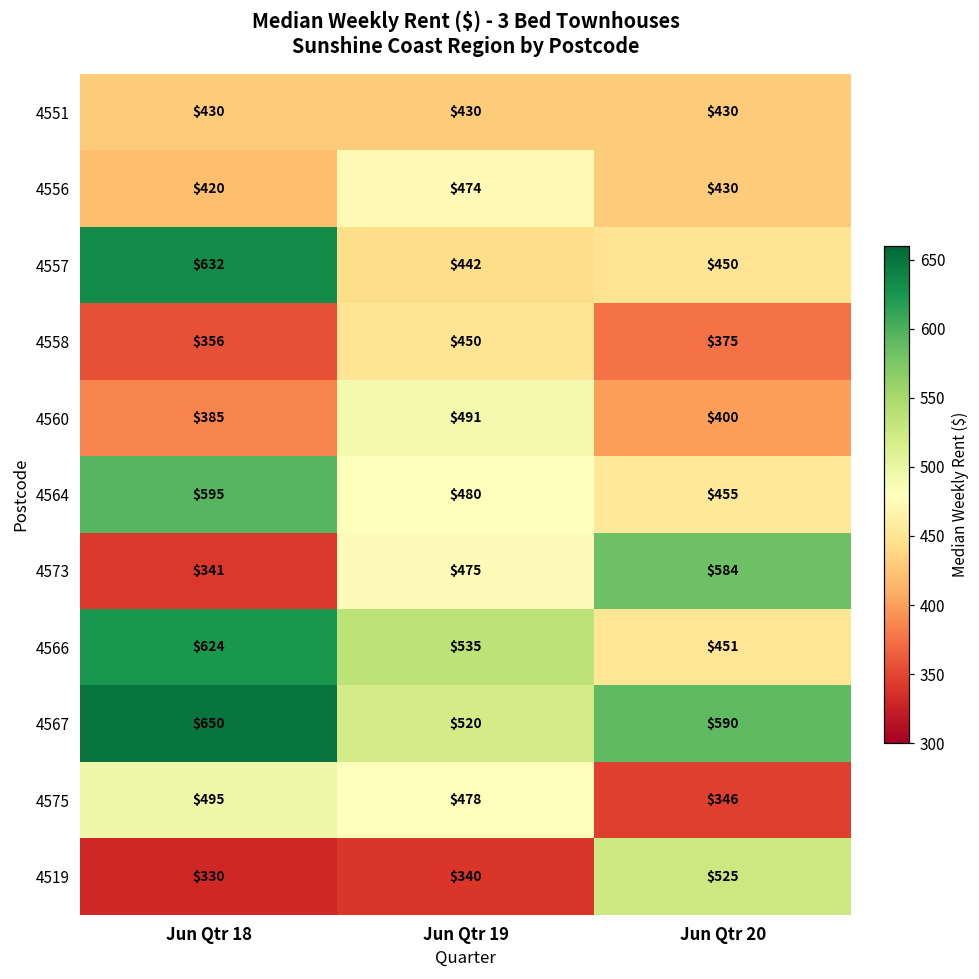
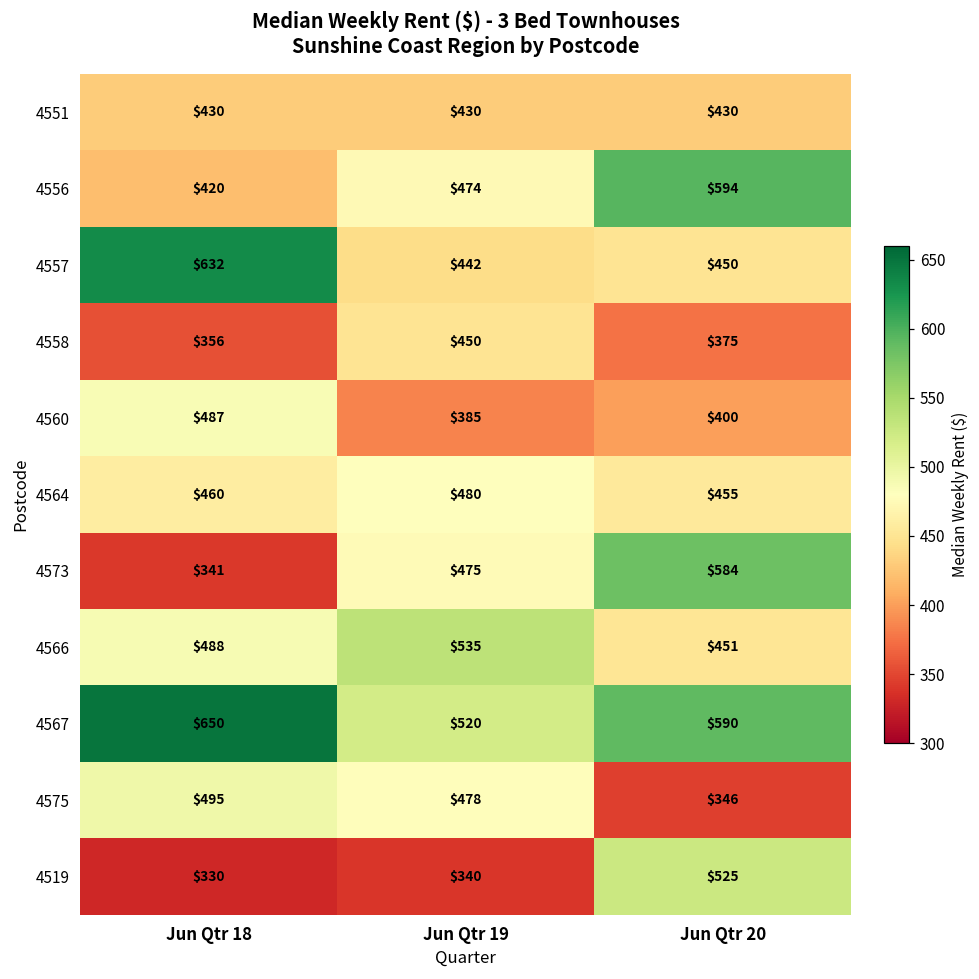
4556, Jun Qtr 20: $430 -> $594
4560, Jun Qtr 18: $385 -> $487
4560, Jun Qtr 19: $491 -> $385
4564, Jun Qtr 18: $595 -> $460
4566, Jun Qtr 18: $624 -> $488
